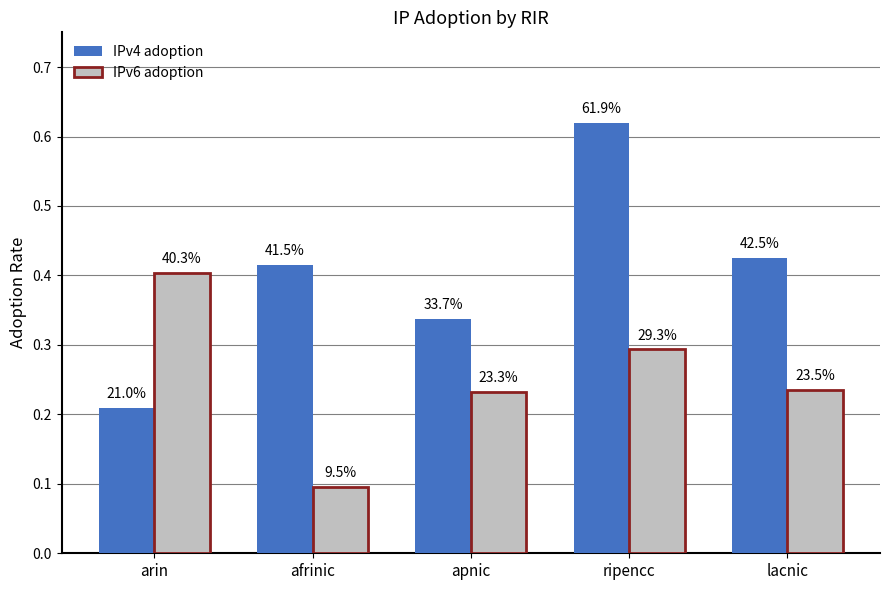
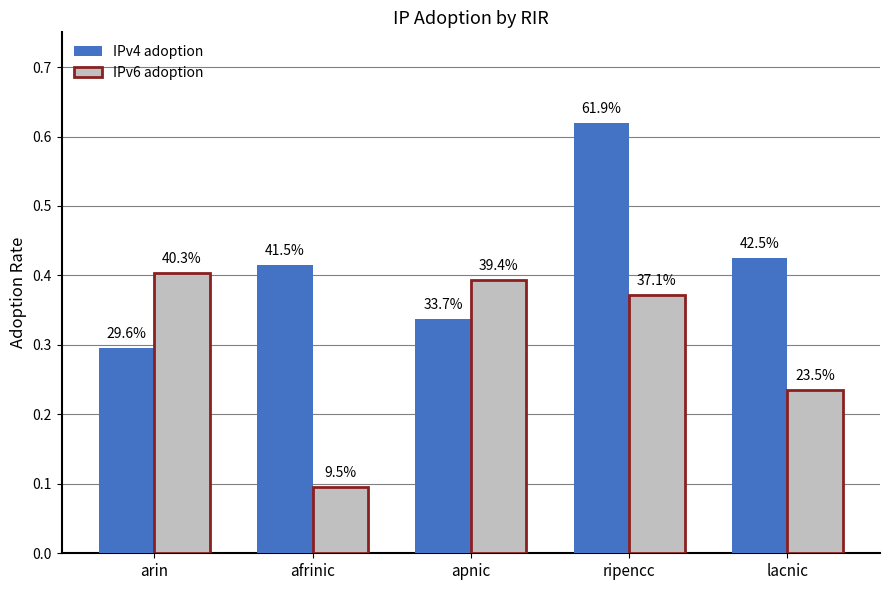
IPv4 adoption, arin: 21.0% -> 29.6%
IPv6 adoption, apnic: 23.3% -> 39.4%
IPv6 adoption, ripencc: 29.3% -> 37.1%
